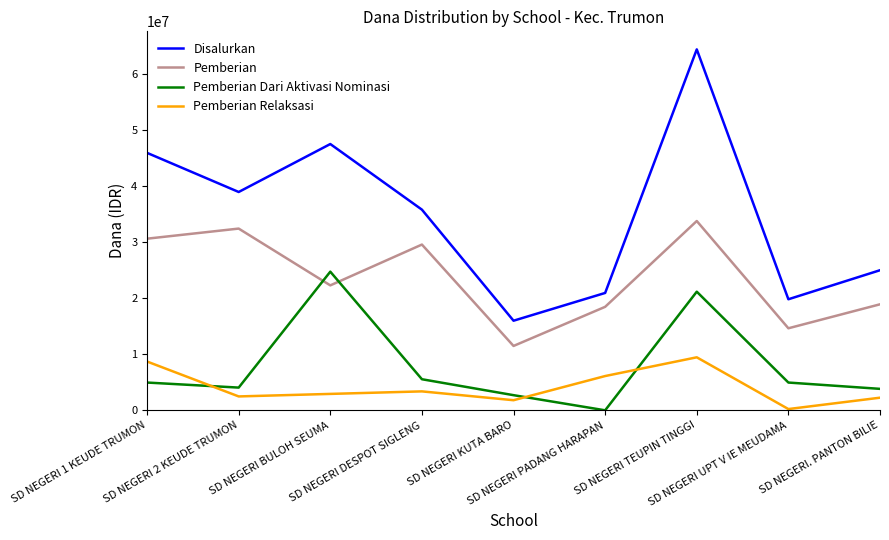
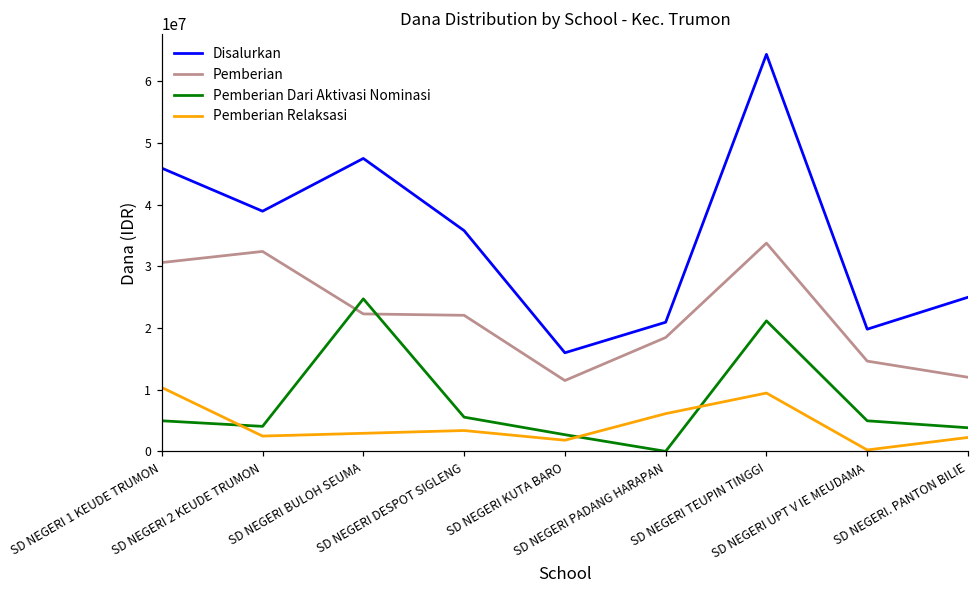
Pemberian Relaksasi, SD NEGERI 1 KEUDE TRUMON: 9000000 -> 10000000
Pemberian, SD NEGERI DESPOT SIGLENG: 30000000 -> 22000000
Pemberian, SD NEGERI. PANTON BILIE: 19000000 -> 12000000
